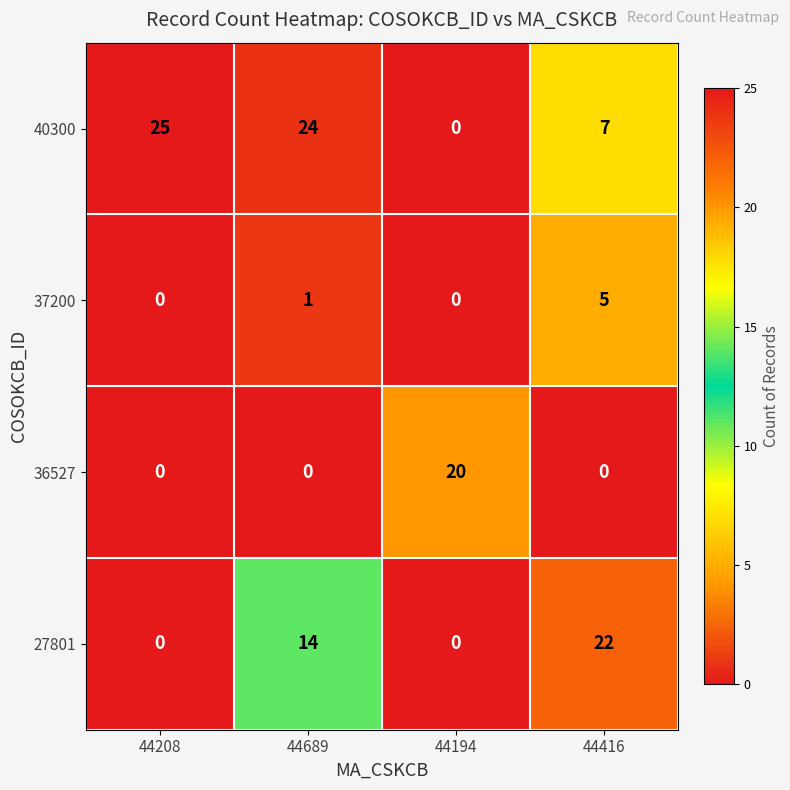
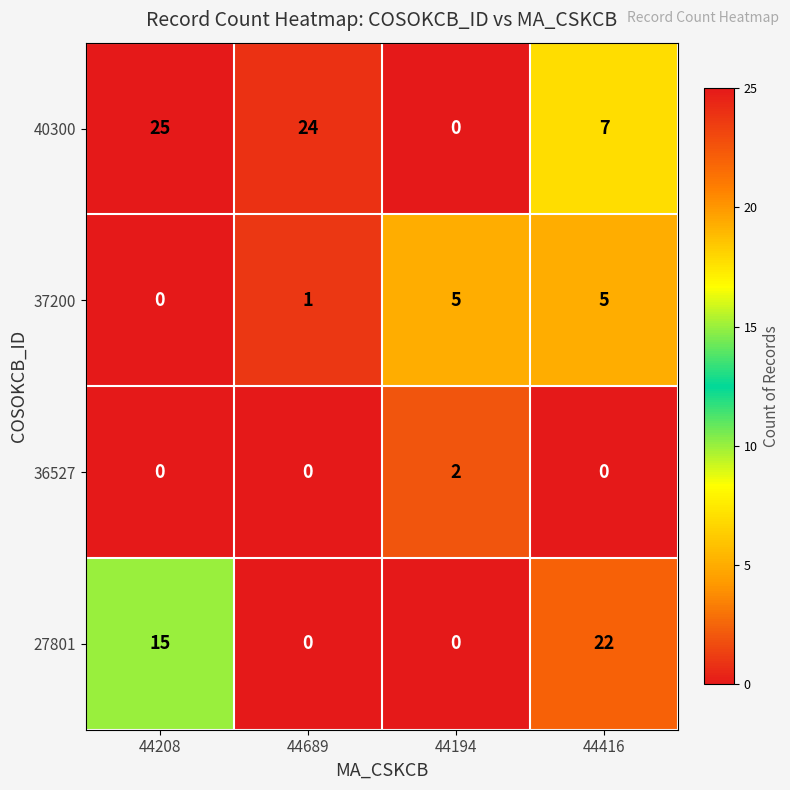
37200, 44194: 0 -> 5
36527, 44194: 20 -> 2
27801, 44208: 0 -> 15
27801, 44689: 14 -> 0
